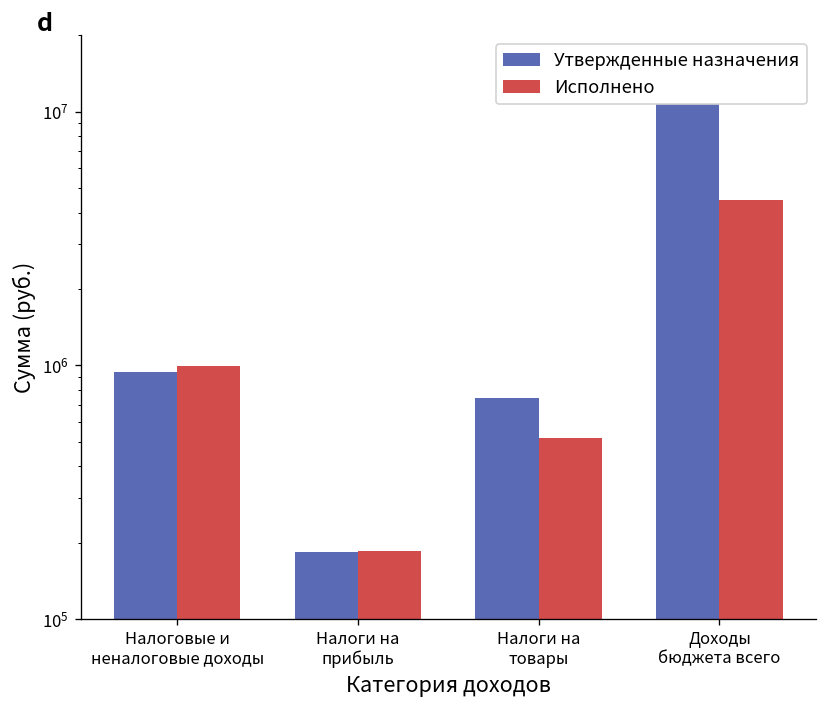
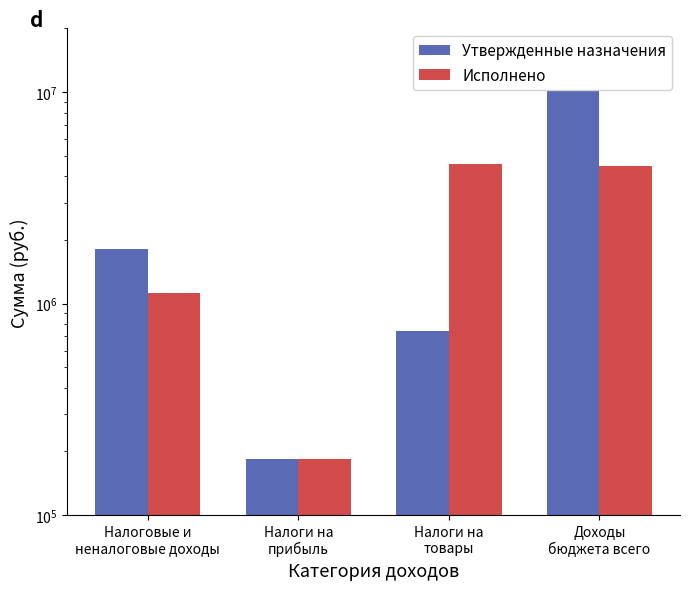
Утвержденные назначения, Налоговые и неналоговые доходы: 900000 -> 1800000
Исполнено, Налоговые и неналоговые доходы: 1000000 -> 1100000
Исполнено, Налоги на товары: 520000 -> 4600000
